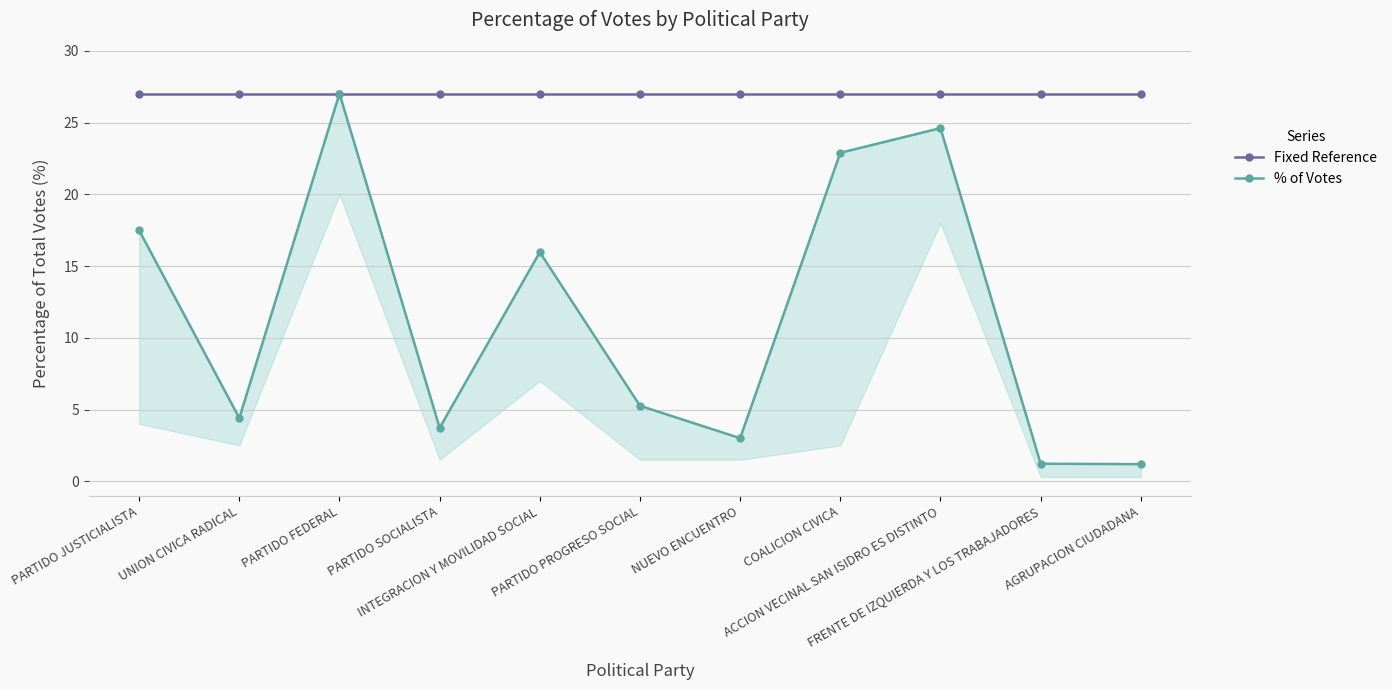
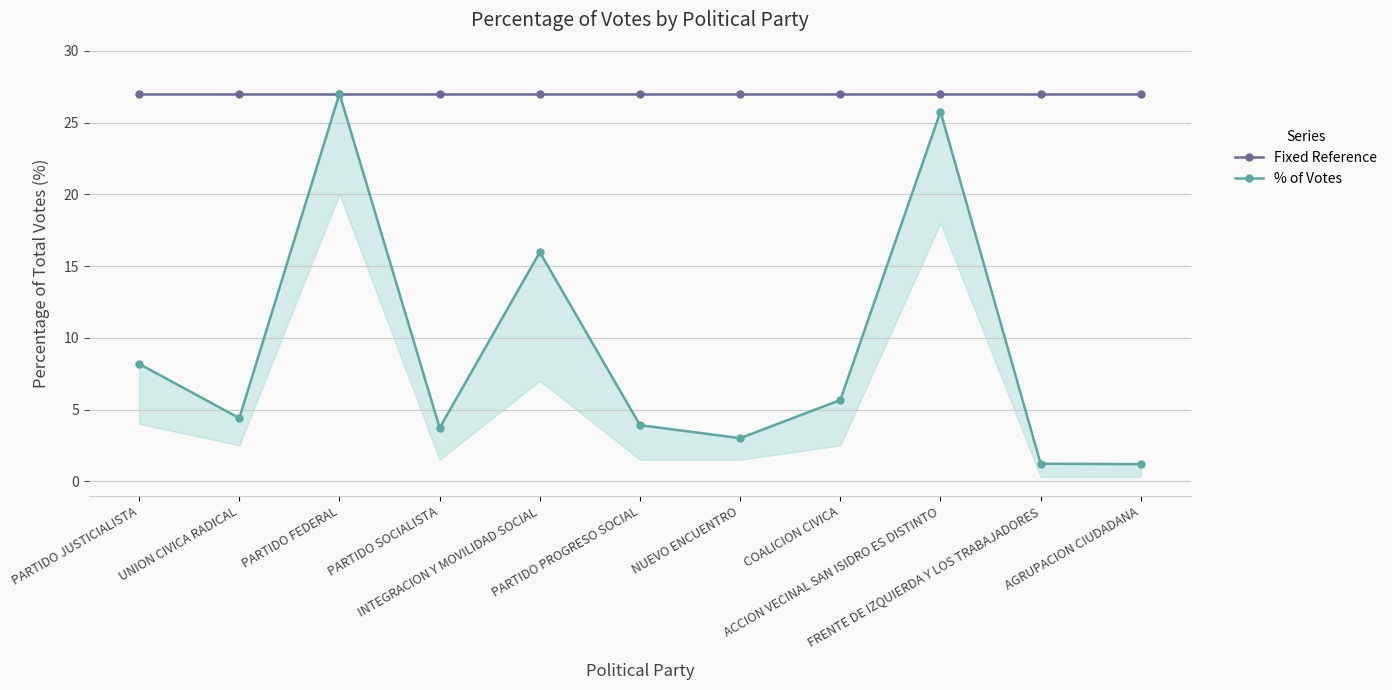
% of Votes, PARTIDO JUSTICIALISTA: 17.5 -> 8.2
% of Votes, PARTIDO PROGRESO SOCIAL: 5.3 -> 3.9
% of Votes, COALICION CIVICA: 22.9 -> 5.7
% of Votes, ACCION VECINAL SAN ISIDRO ES DISTINTO: 24.6 -> 25.8
